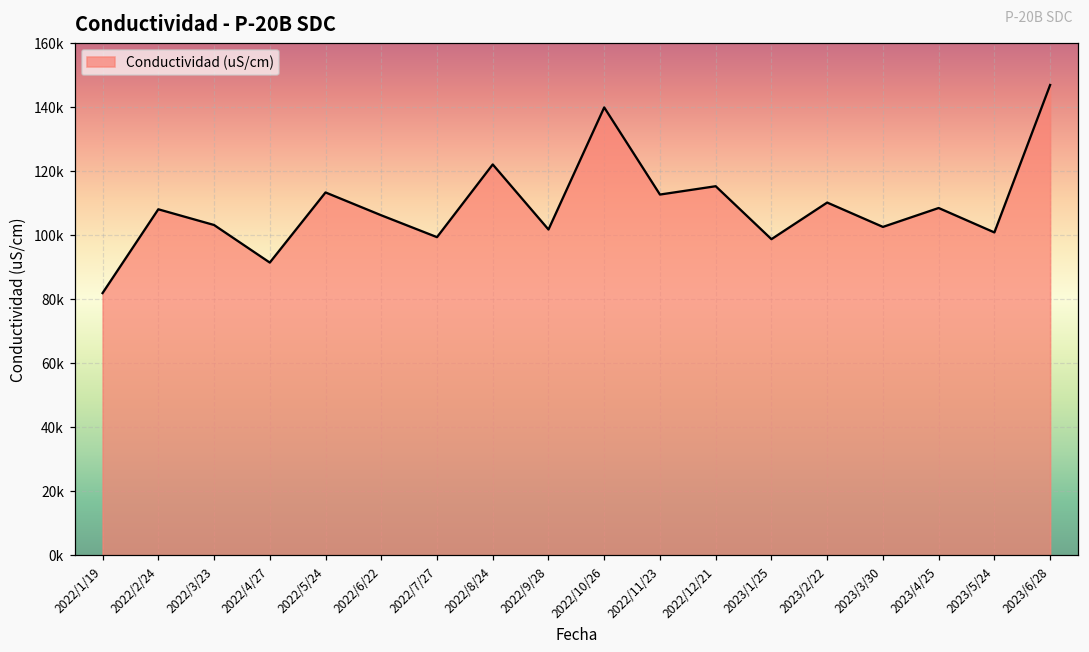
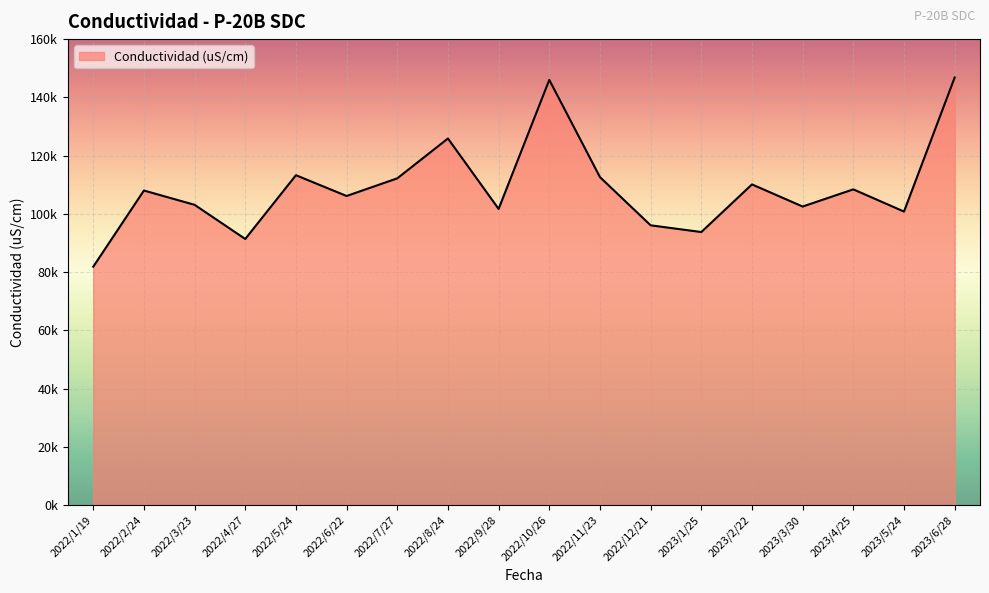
2022/7/27: 99000 -> 112000
2022/8/24: 122000 -> 126000
2022/10/26: 140000 -> 146000
2022/12/21: 115000 -> 96000
2023/1/25: 99000 -> 94000
